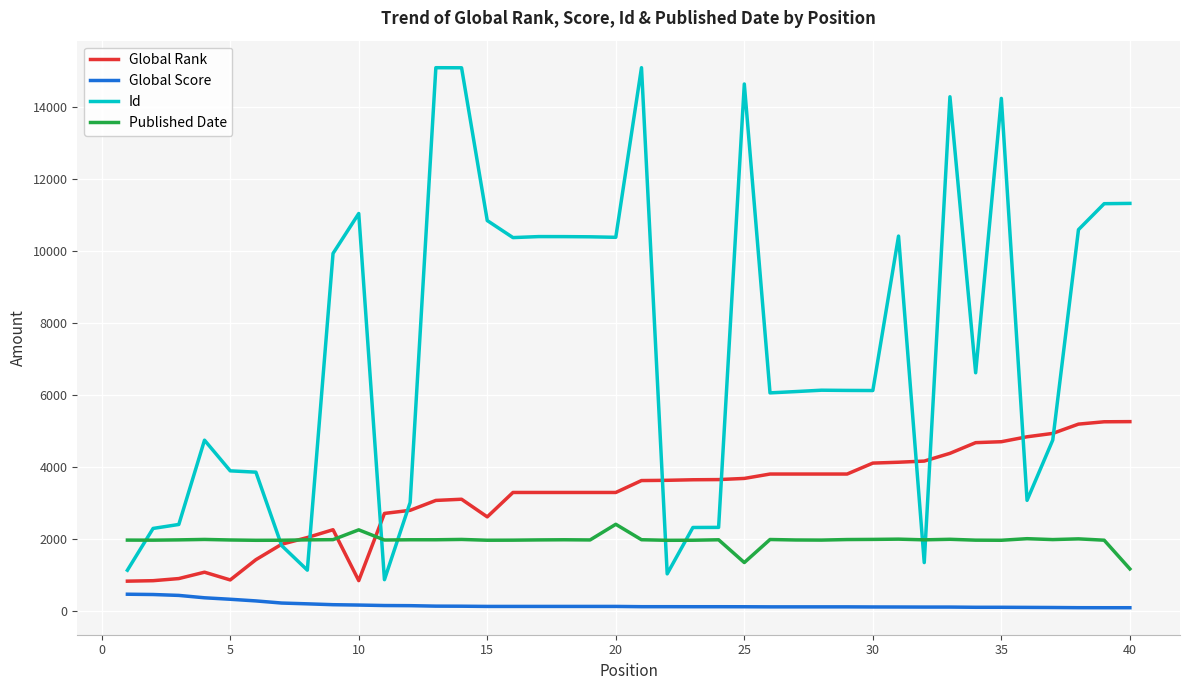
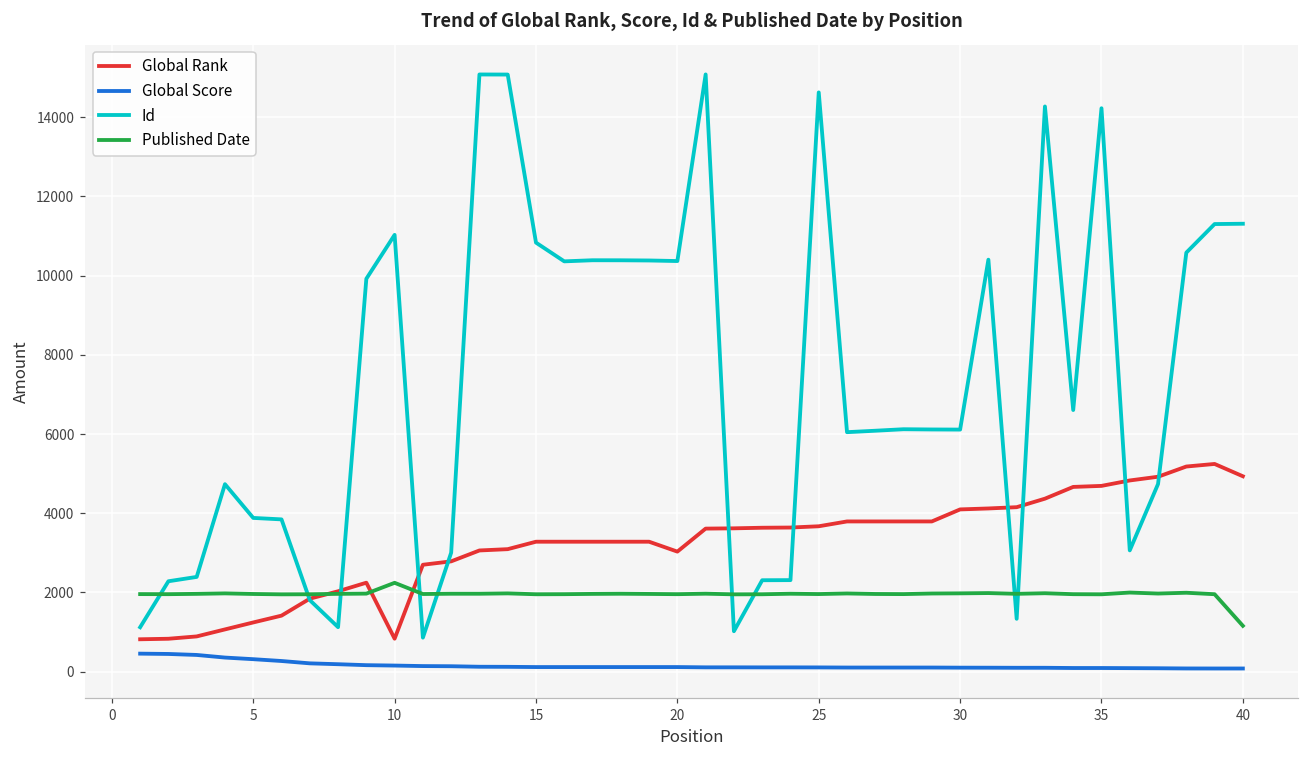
Global Rank, 5: 900 -> 1200
Global Rank, 15: 2600 -> 3300
Global Rank, 20: 3300 -> 3000
Published Date, 20: 2400 -> 2000
Published Date, 25: 1300 -> 2000
Global Rank, 40: 5200 -> 4900
